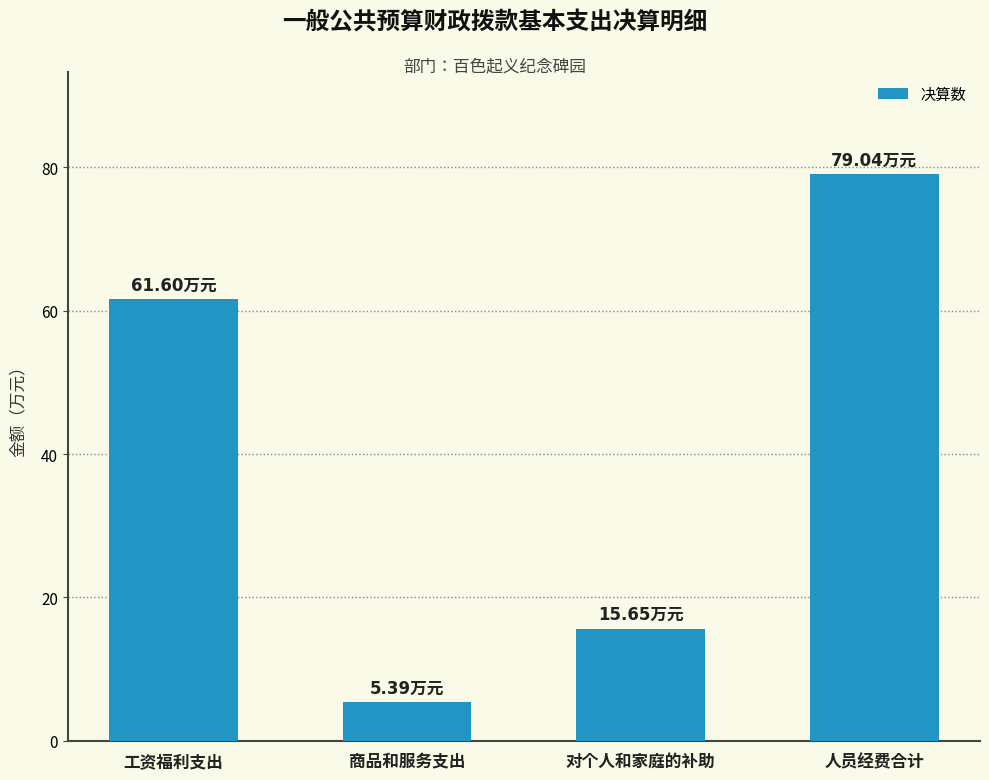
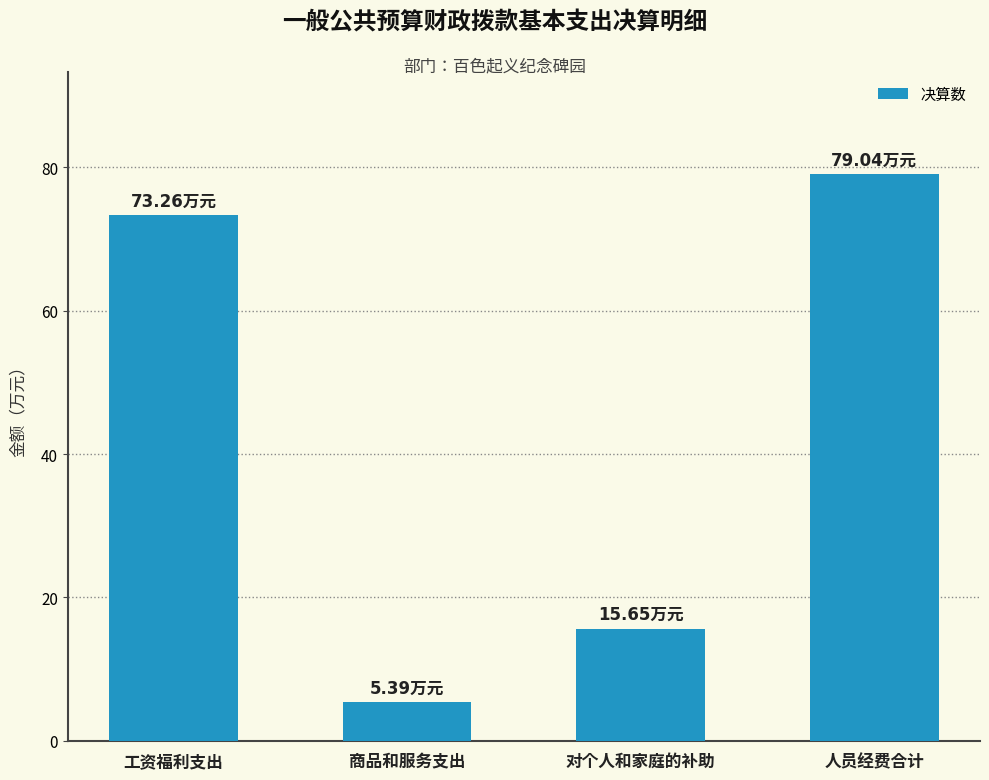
工资福利支出: 61.60 -> 73.26
